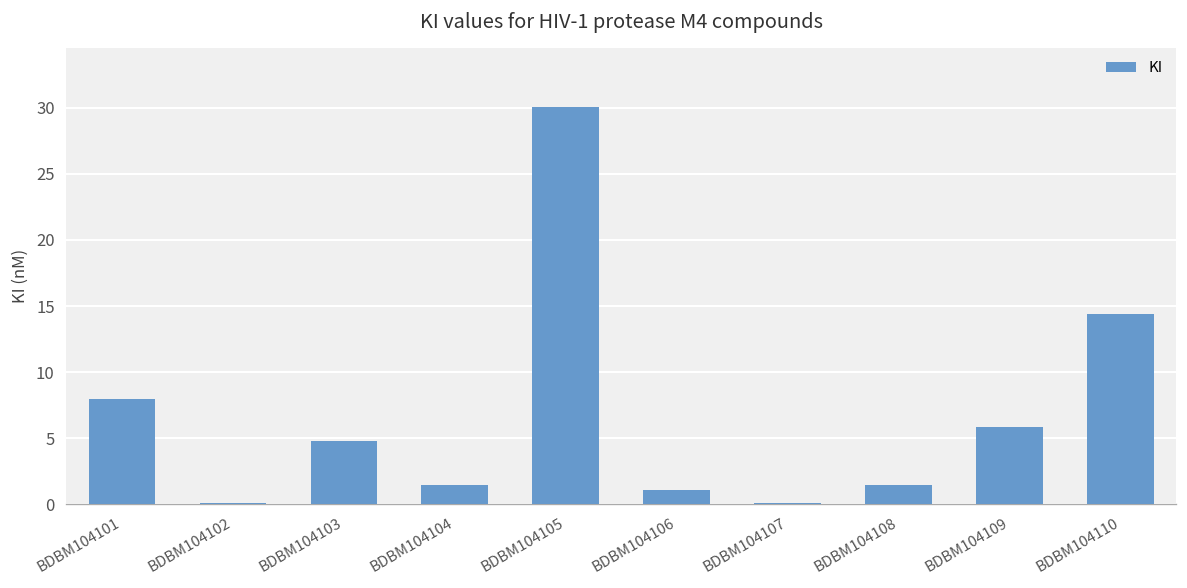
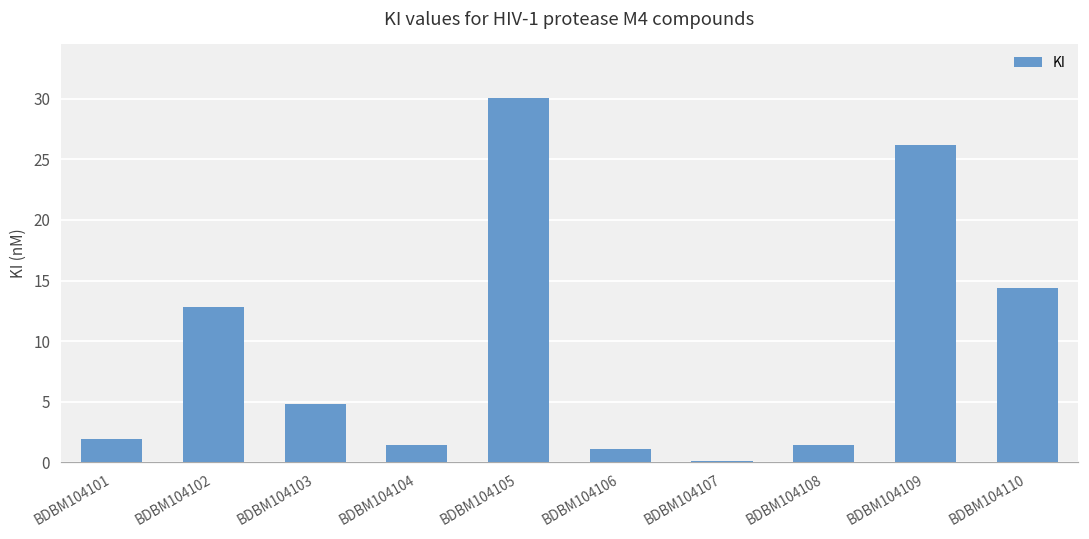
BDBM104101: 8.0 -> 1.9
BDBM104102: 0.1 -> 12.8
BDBM104109: 5.9 -> 26.2
